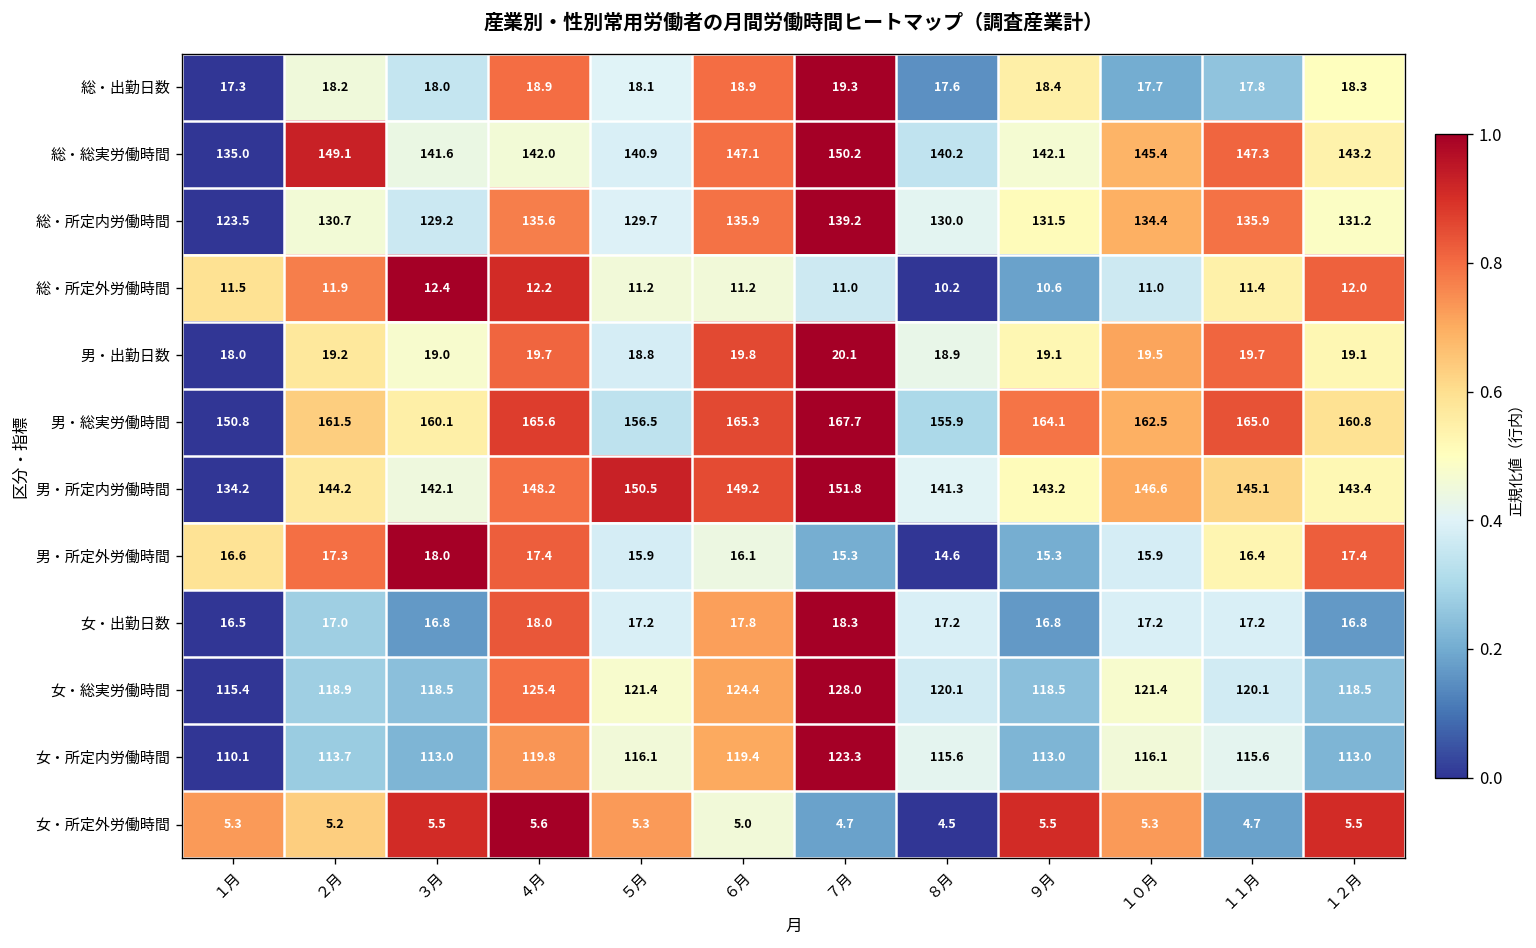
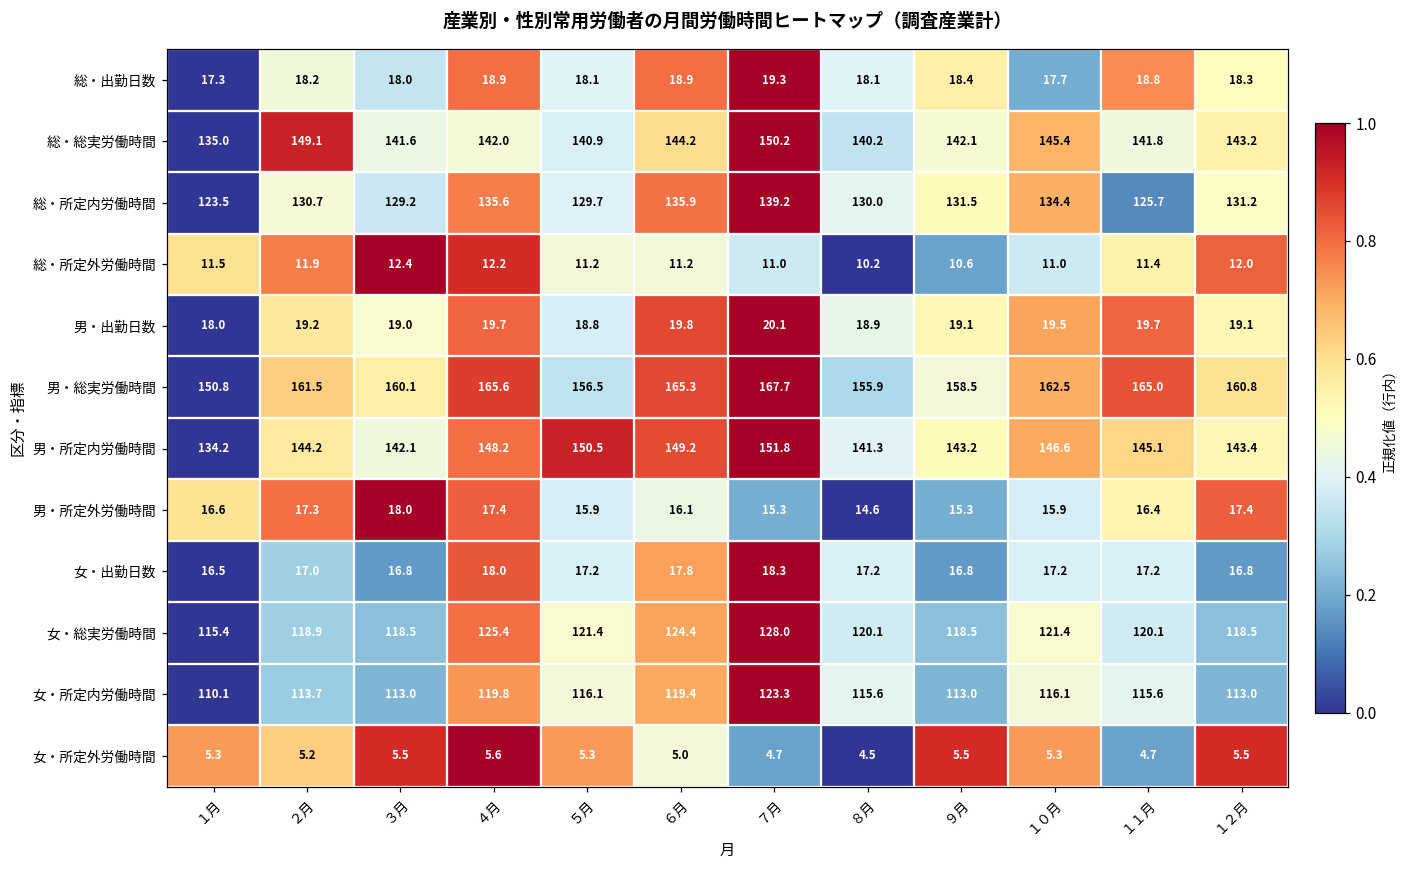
総・出勤日数, ８月: 17.6 -> 18.1
総・出勤日数, １１月: 17.8 -> 18.8
総・総実労働時間, ６月: 147.1 -> 144.2
総・総実労働時間, １１月: 147.3 -> 141.8
総・所定内労働時間, １１月: 135.9 -> 125.7
男・総実労働時間, ９月: 164.1 -> 158.5
